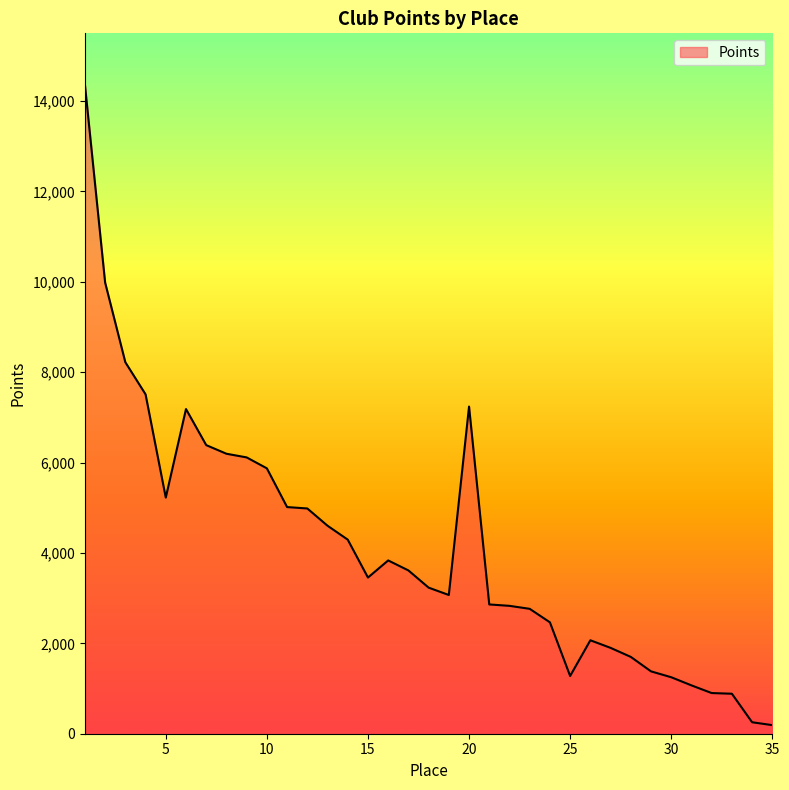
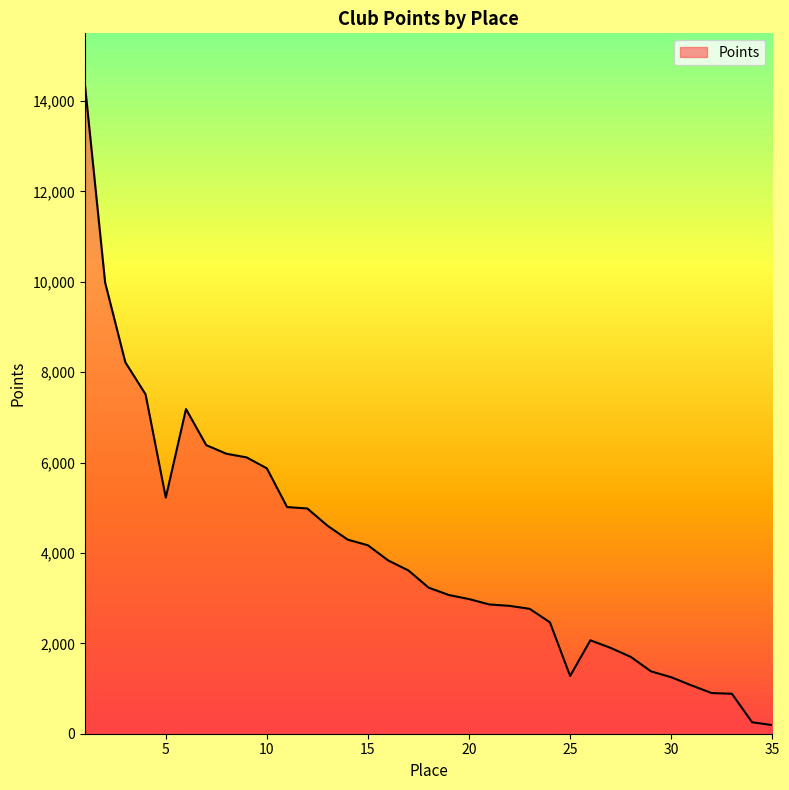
15: 3,500 -> 4,200
20: 7,200 -> 3,000
